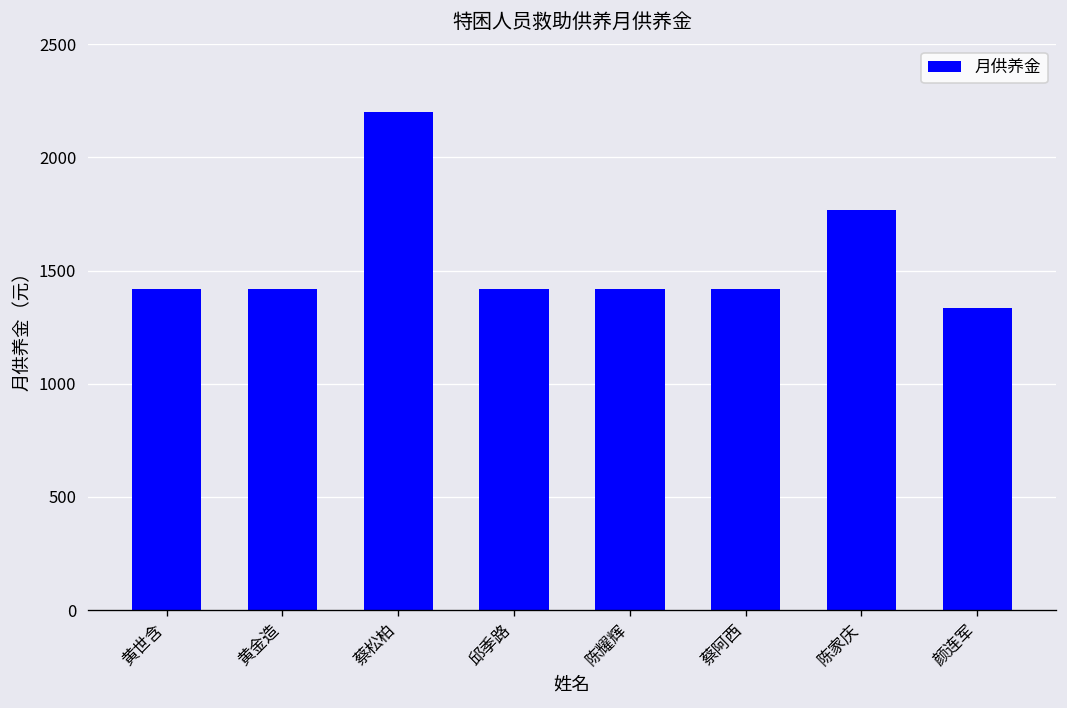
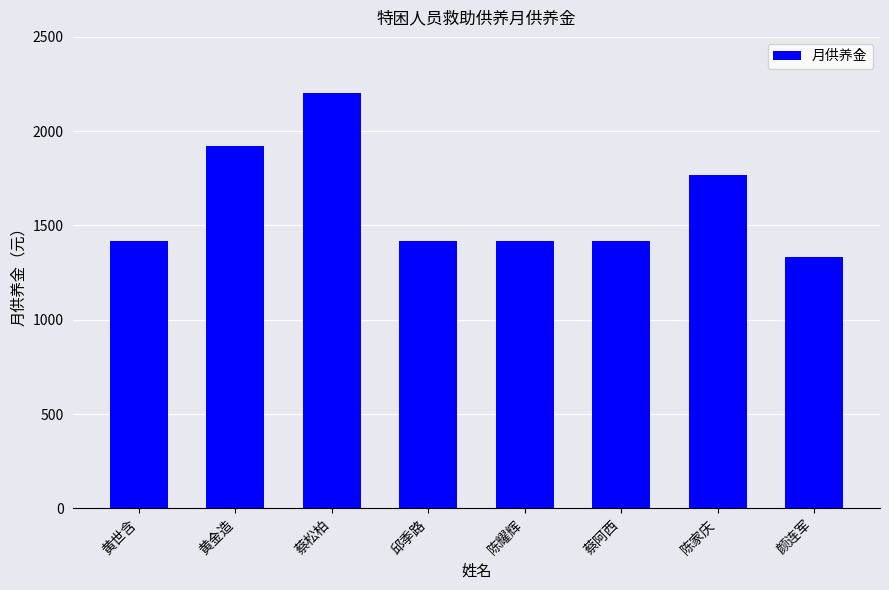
黄金造: 1420 -> 1920
